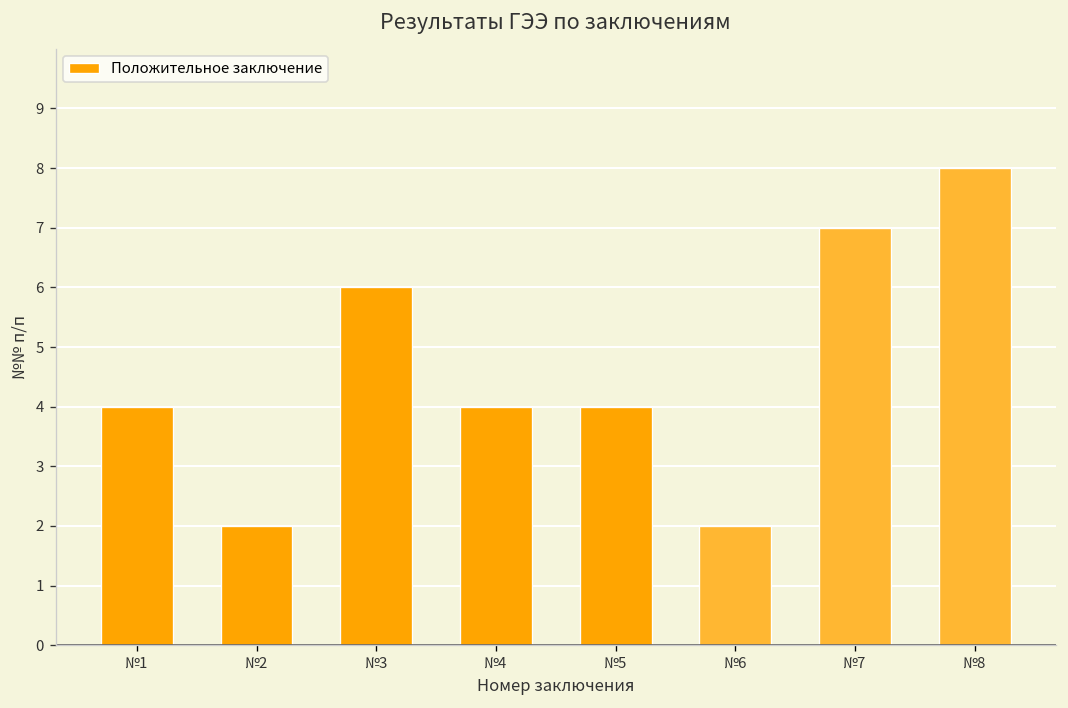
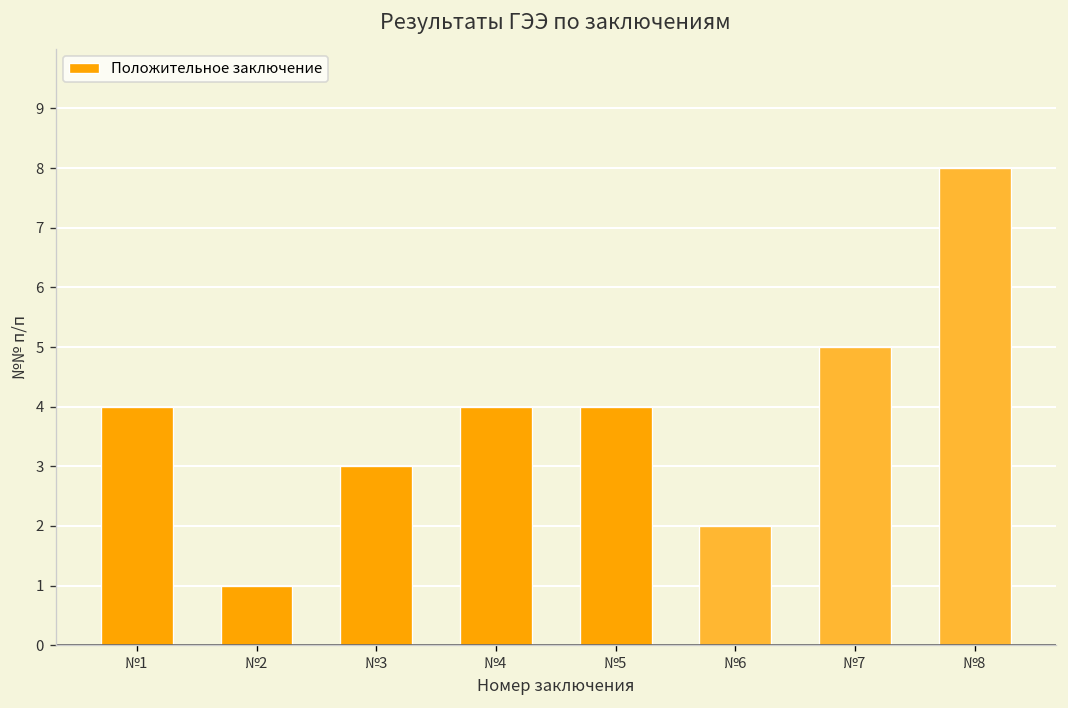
№2: 2 -> 1
№3: 6 -> 3
№7: 7 -> 5
